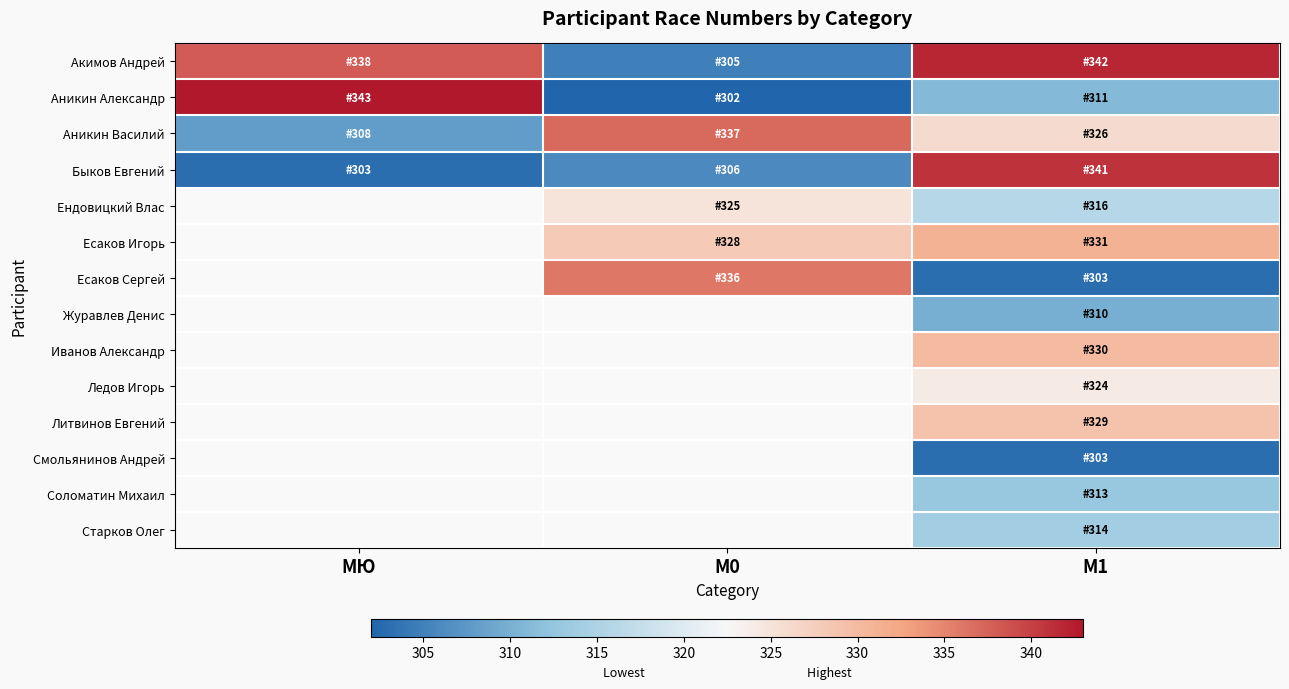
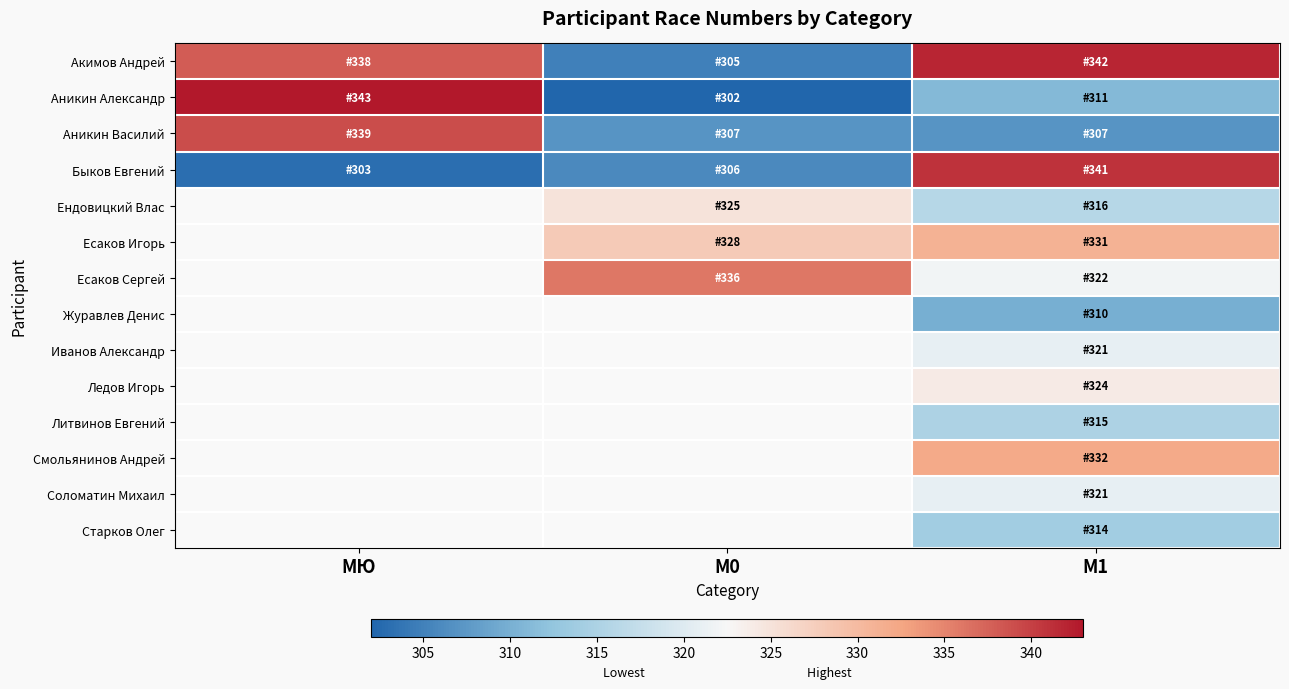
Аникин Василий, МЮ: 308 -> 339
Аникин Василий, М0: 337 -> 307
Аникин Василий, М1: 326 -> 307
Есаков Сергей, М1: 303 -> 322
Иванов Александр, М1: 330 -> 321
Литвинов Евгений, М1: 329 -> 315
Смольянинов Андрей, М1: 303 -> 332
Соломатин Михаил, М1: 313 -> 321
